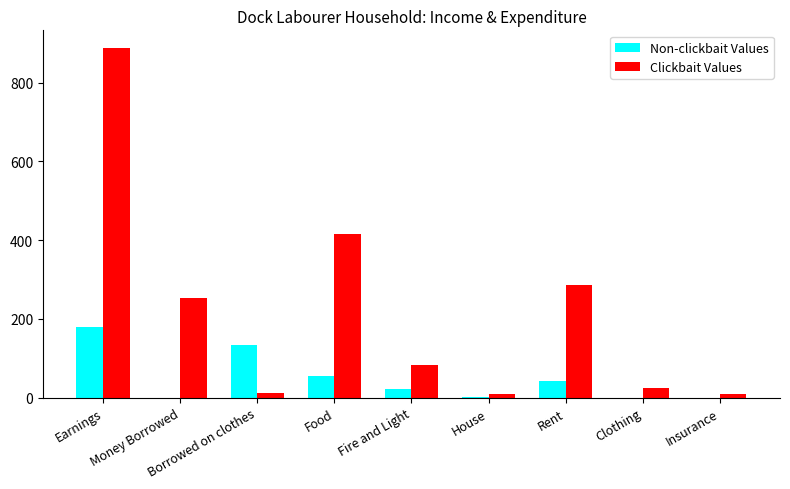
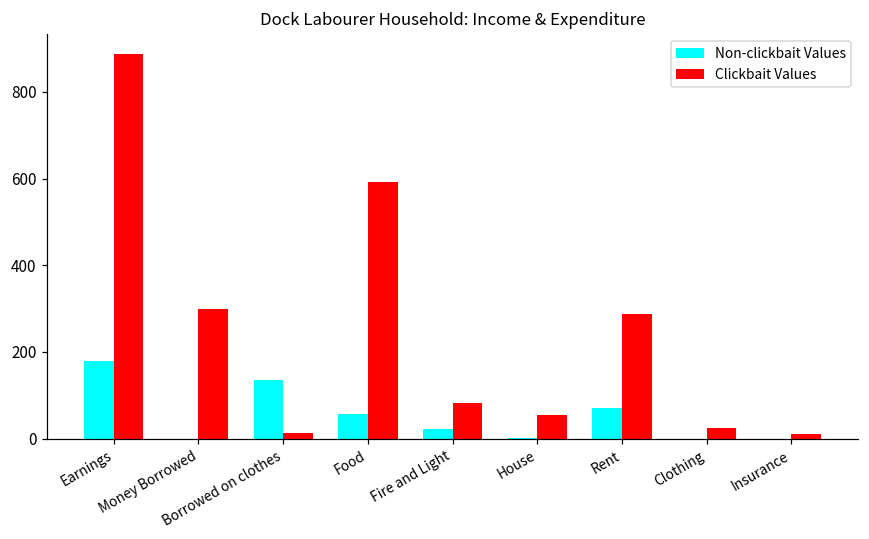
Clickbait Values, Money Borrowed: 250 -> 300
Clickbait Values, Food: 420 -> 590
Clickbait Values, House: 10 -> 60
Non-clickbait Values, Rent: 40 -> 70
